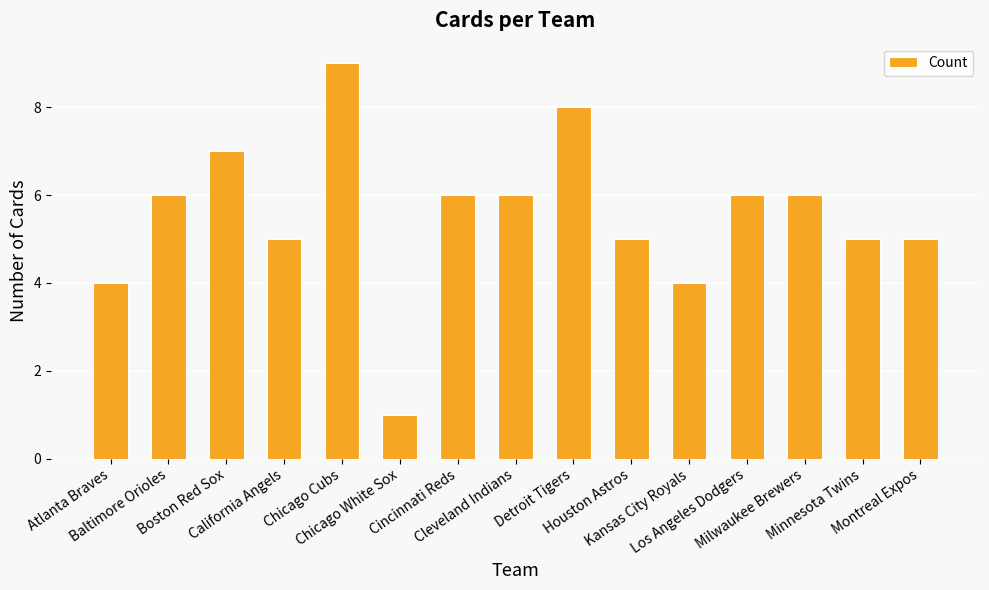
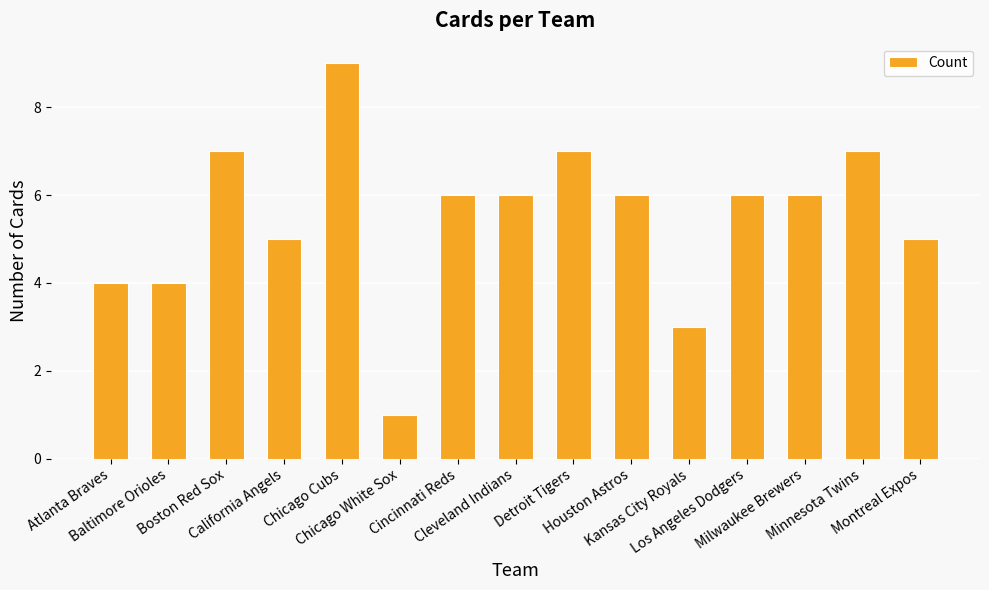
Baltimore Orioles: 6 -> 4
Detroit Tigers: 8 -> 7
Houston Astros: 5 -> 6
Kansas City Royals: 4 -> 3
Minnesota Twins: 5 -> 7
